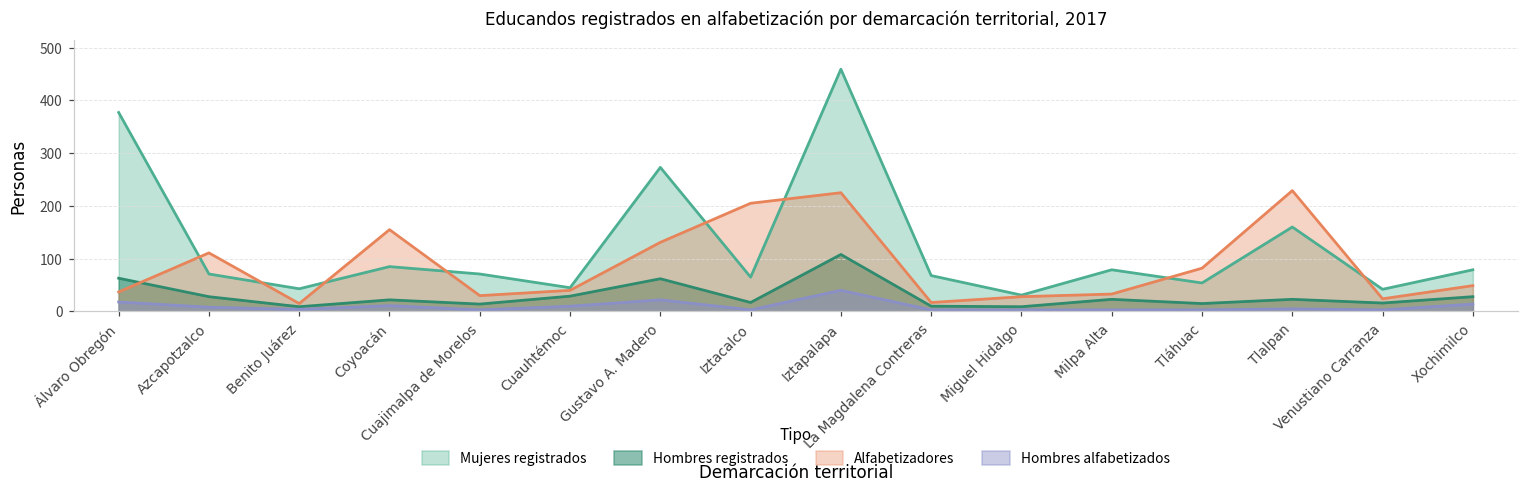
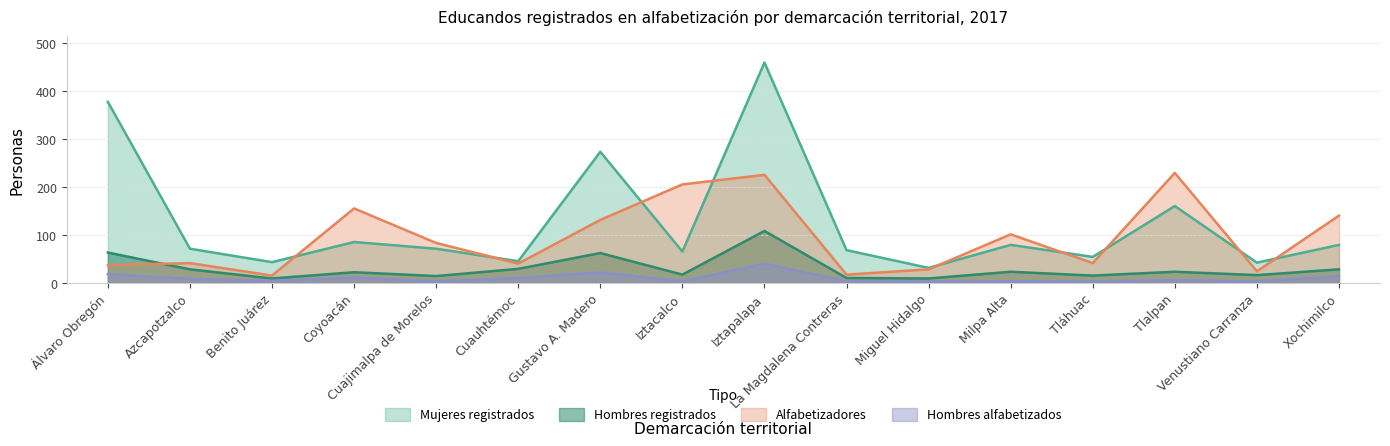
Alfabetizadores, Azcapotzalco: 110 -> 40
Alfabetizadores, Cuajimalpa de Morelos: 30 -> 80
Alfabetizadores, Milpa Alta: 30 -> 100
Alfabetizadores, Tláhuac: 80 -> 40
Alfabetizadores, Xochimilco: 50 -> 140
